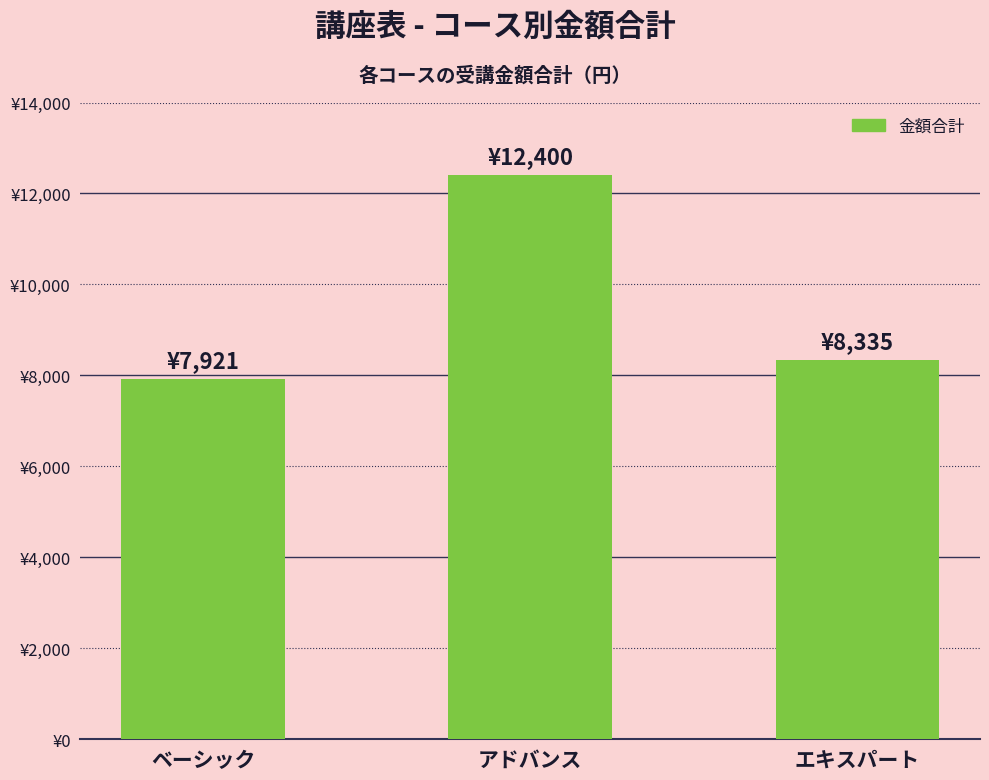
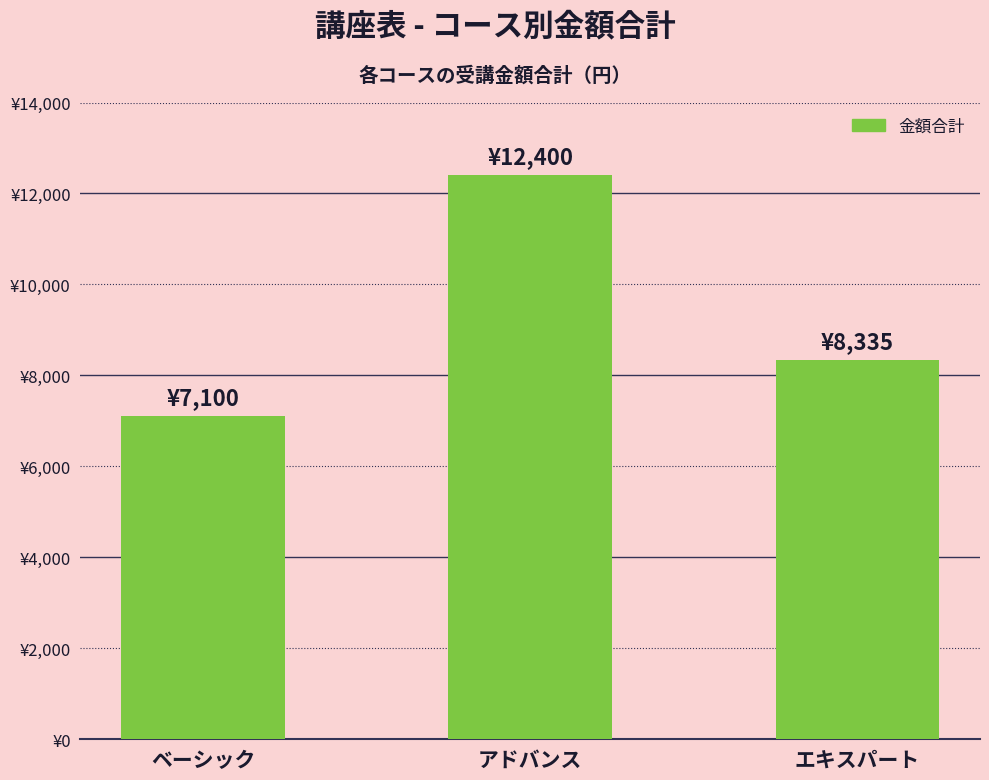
ベーシック: ¥7,921 -> ¥7,100
